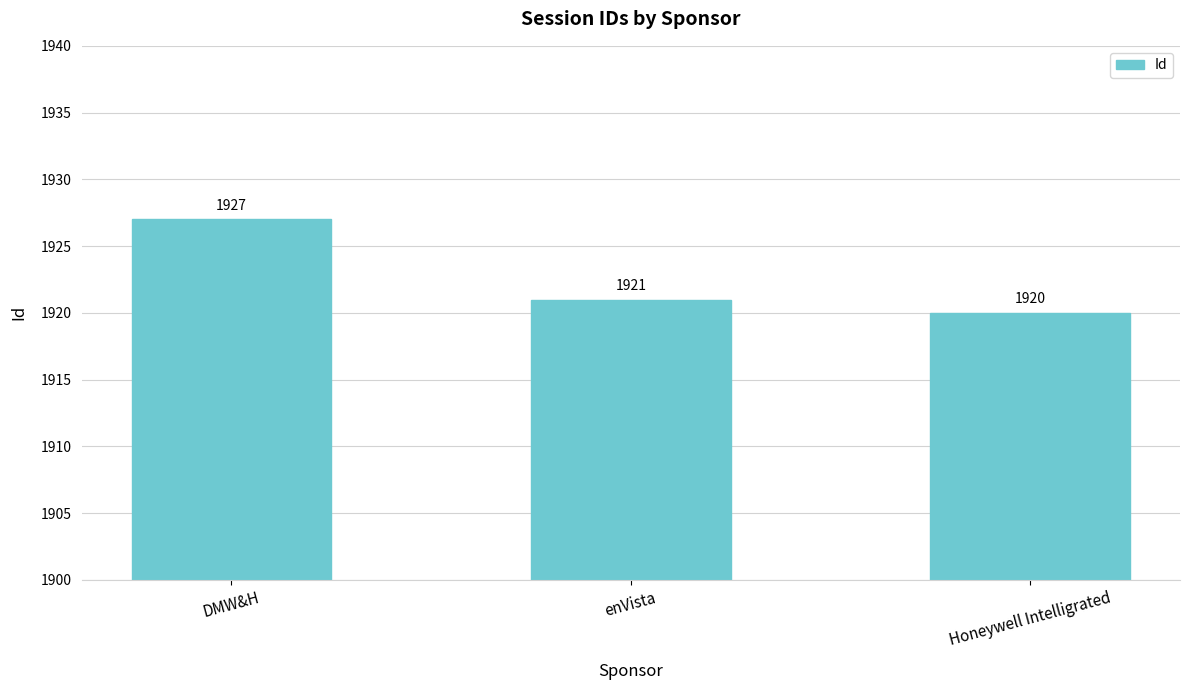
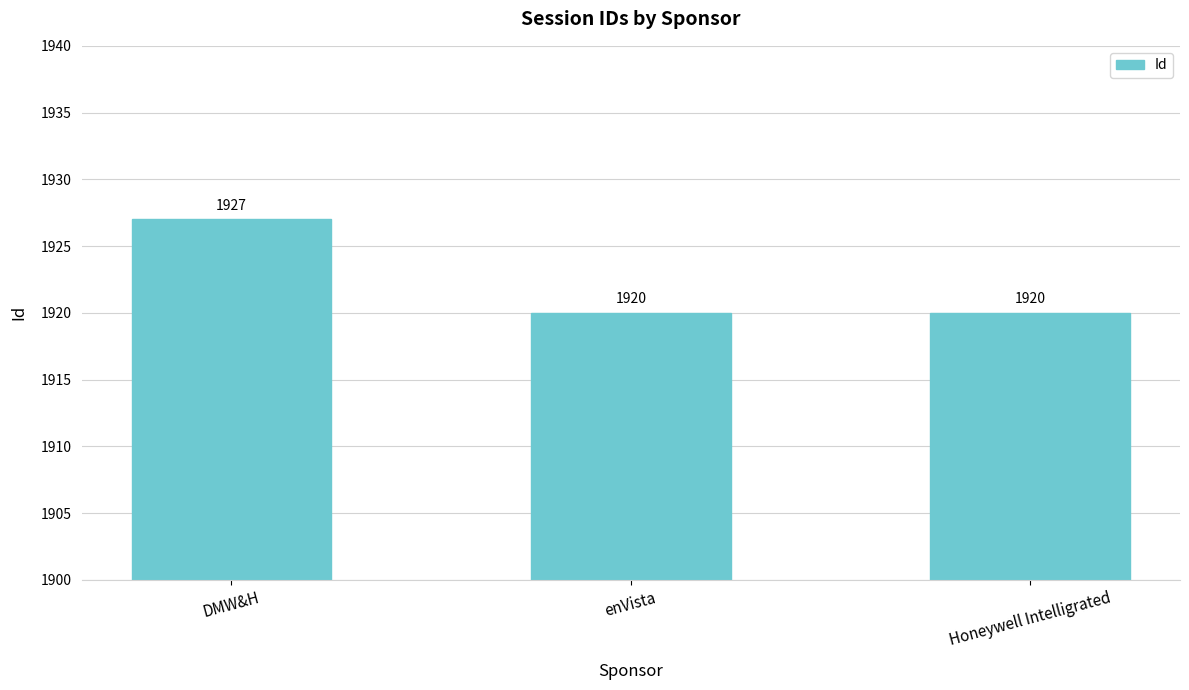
enVista: 1921 -> 1920
